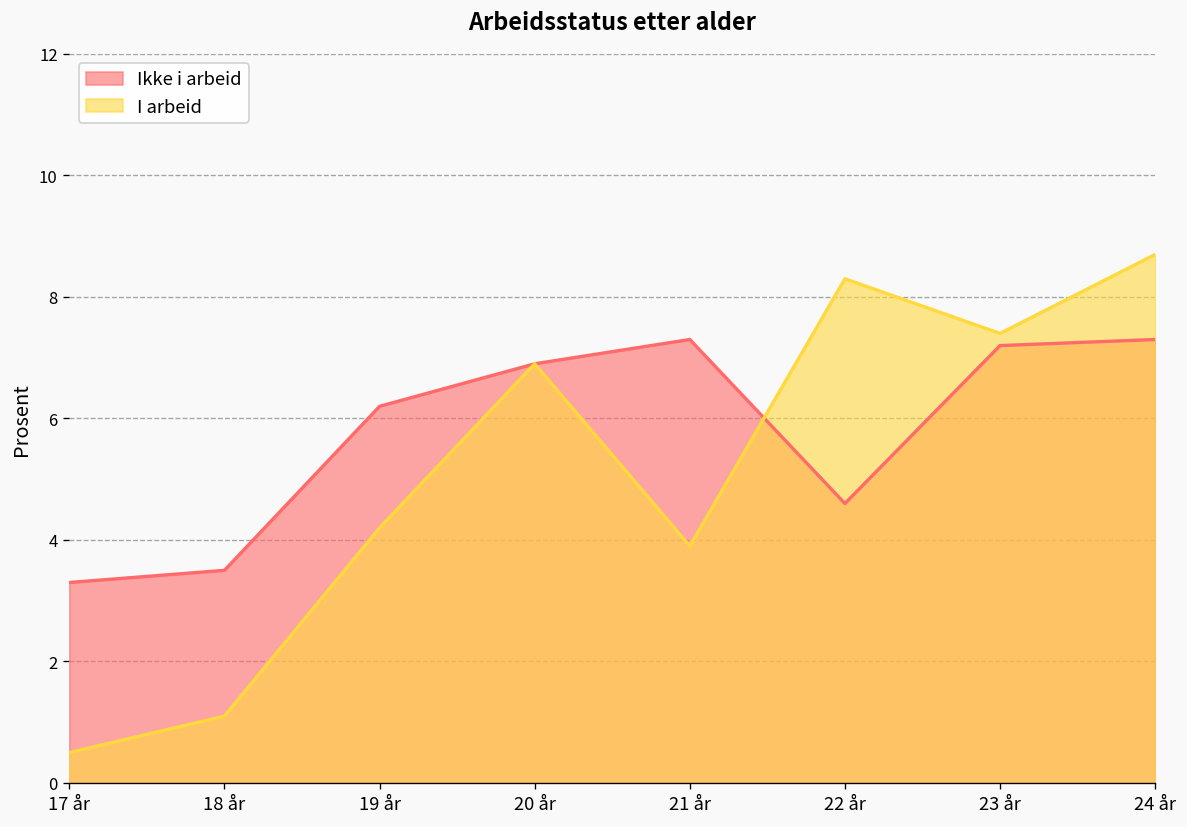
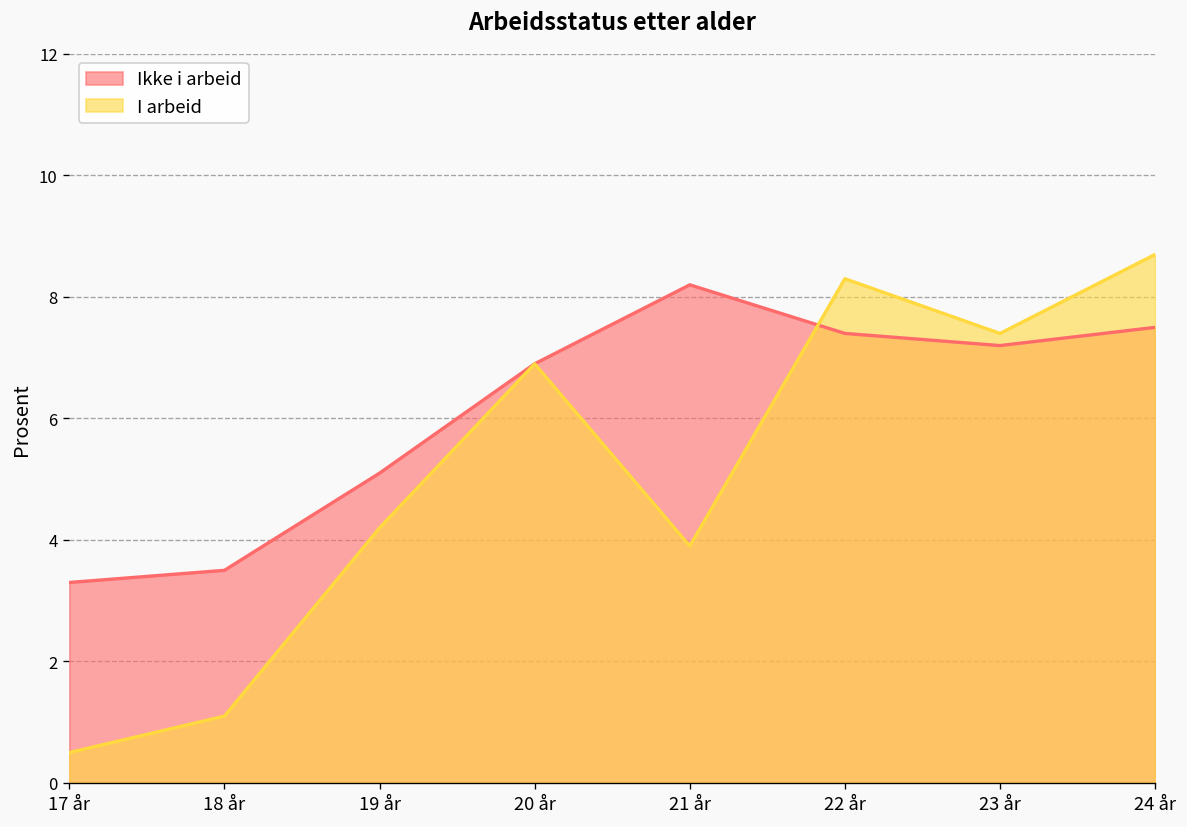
Ikke i arbeid, 19 år: 6.2 -> 5.1
Ikke i arbeid, 21 år: 7.3 -> 8.2
Ikke i arbeid, 22 år: 4.6 -> 7.4
Ikke i arbeid, 24 år: 7.3 -> 7.5
